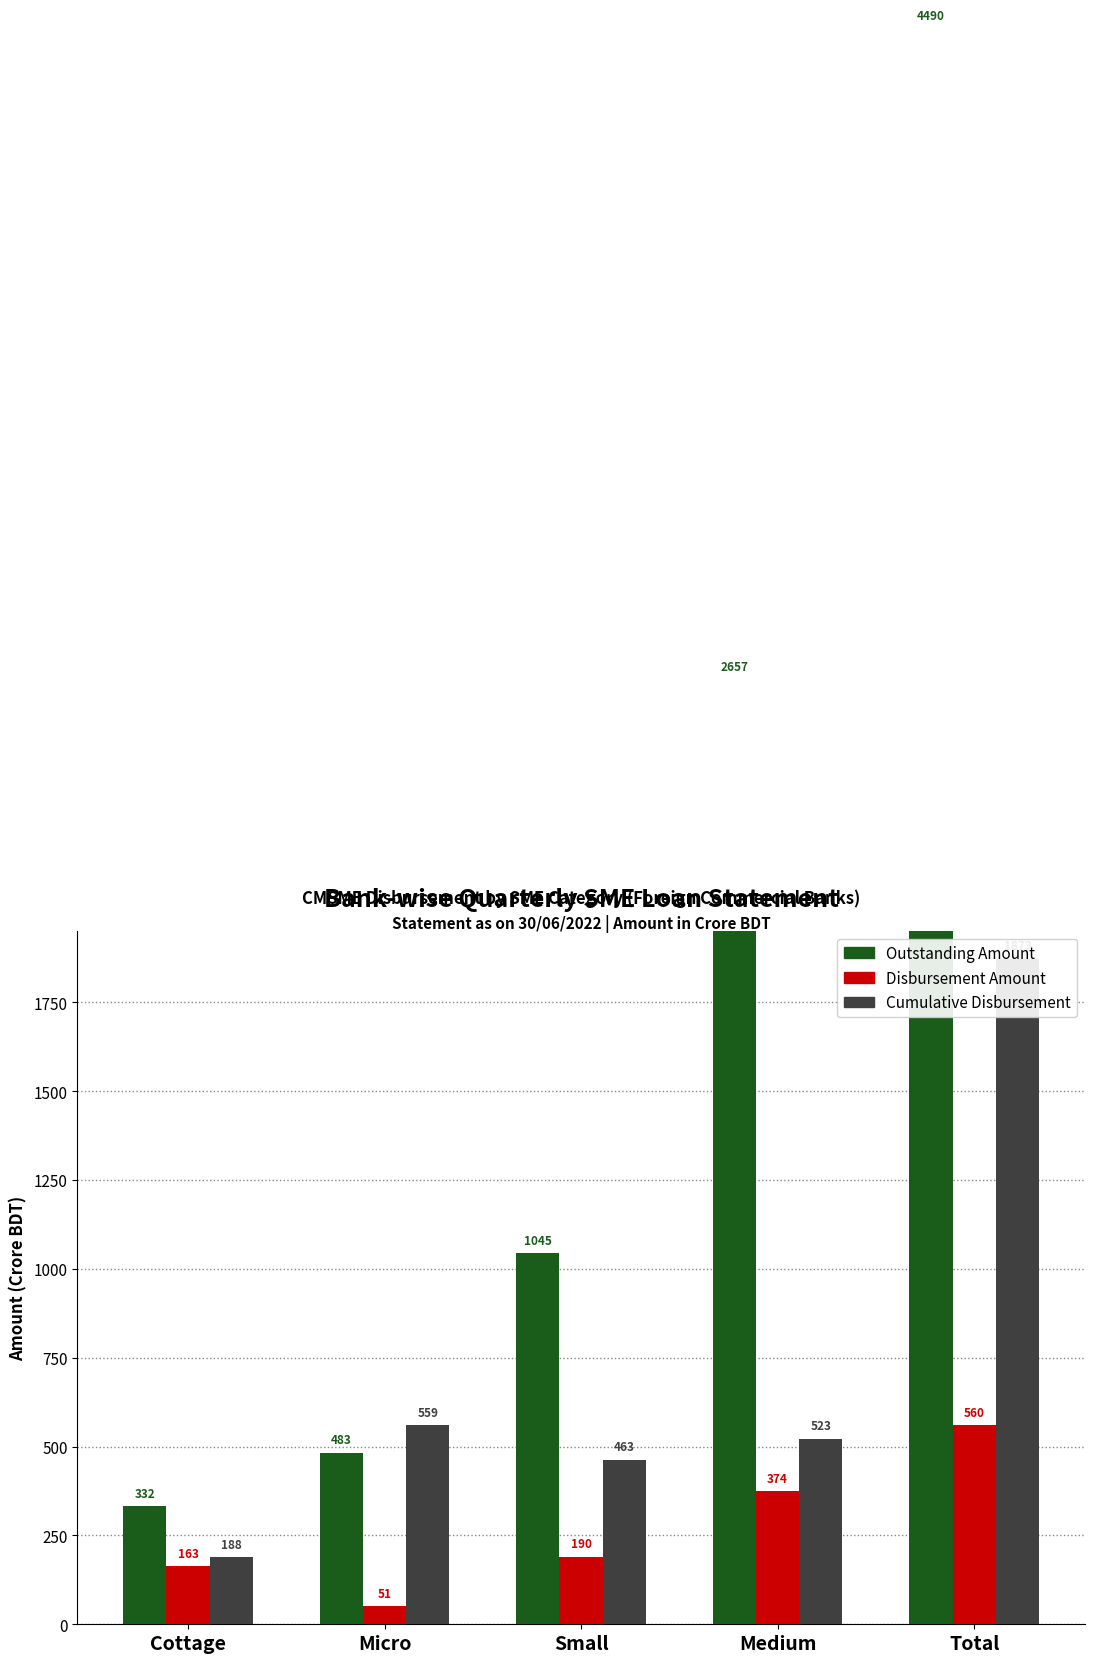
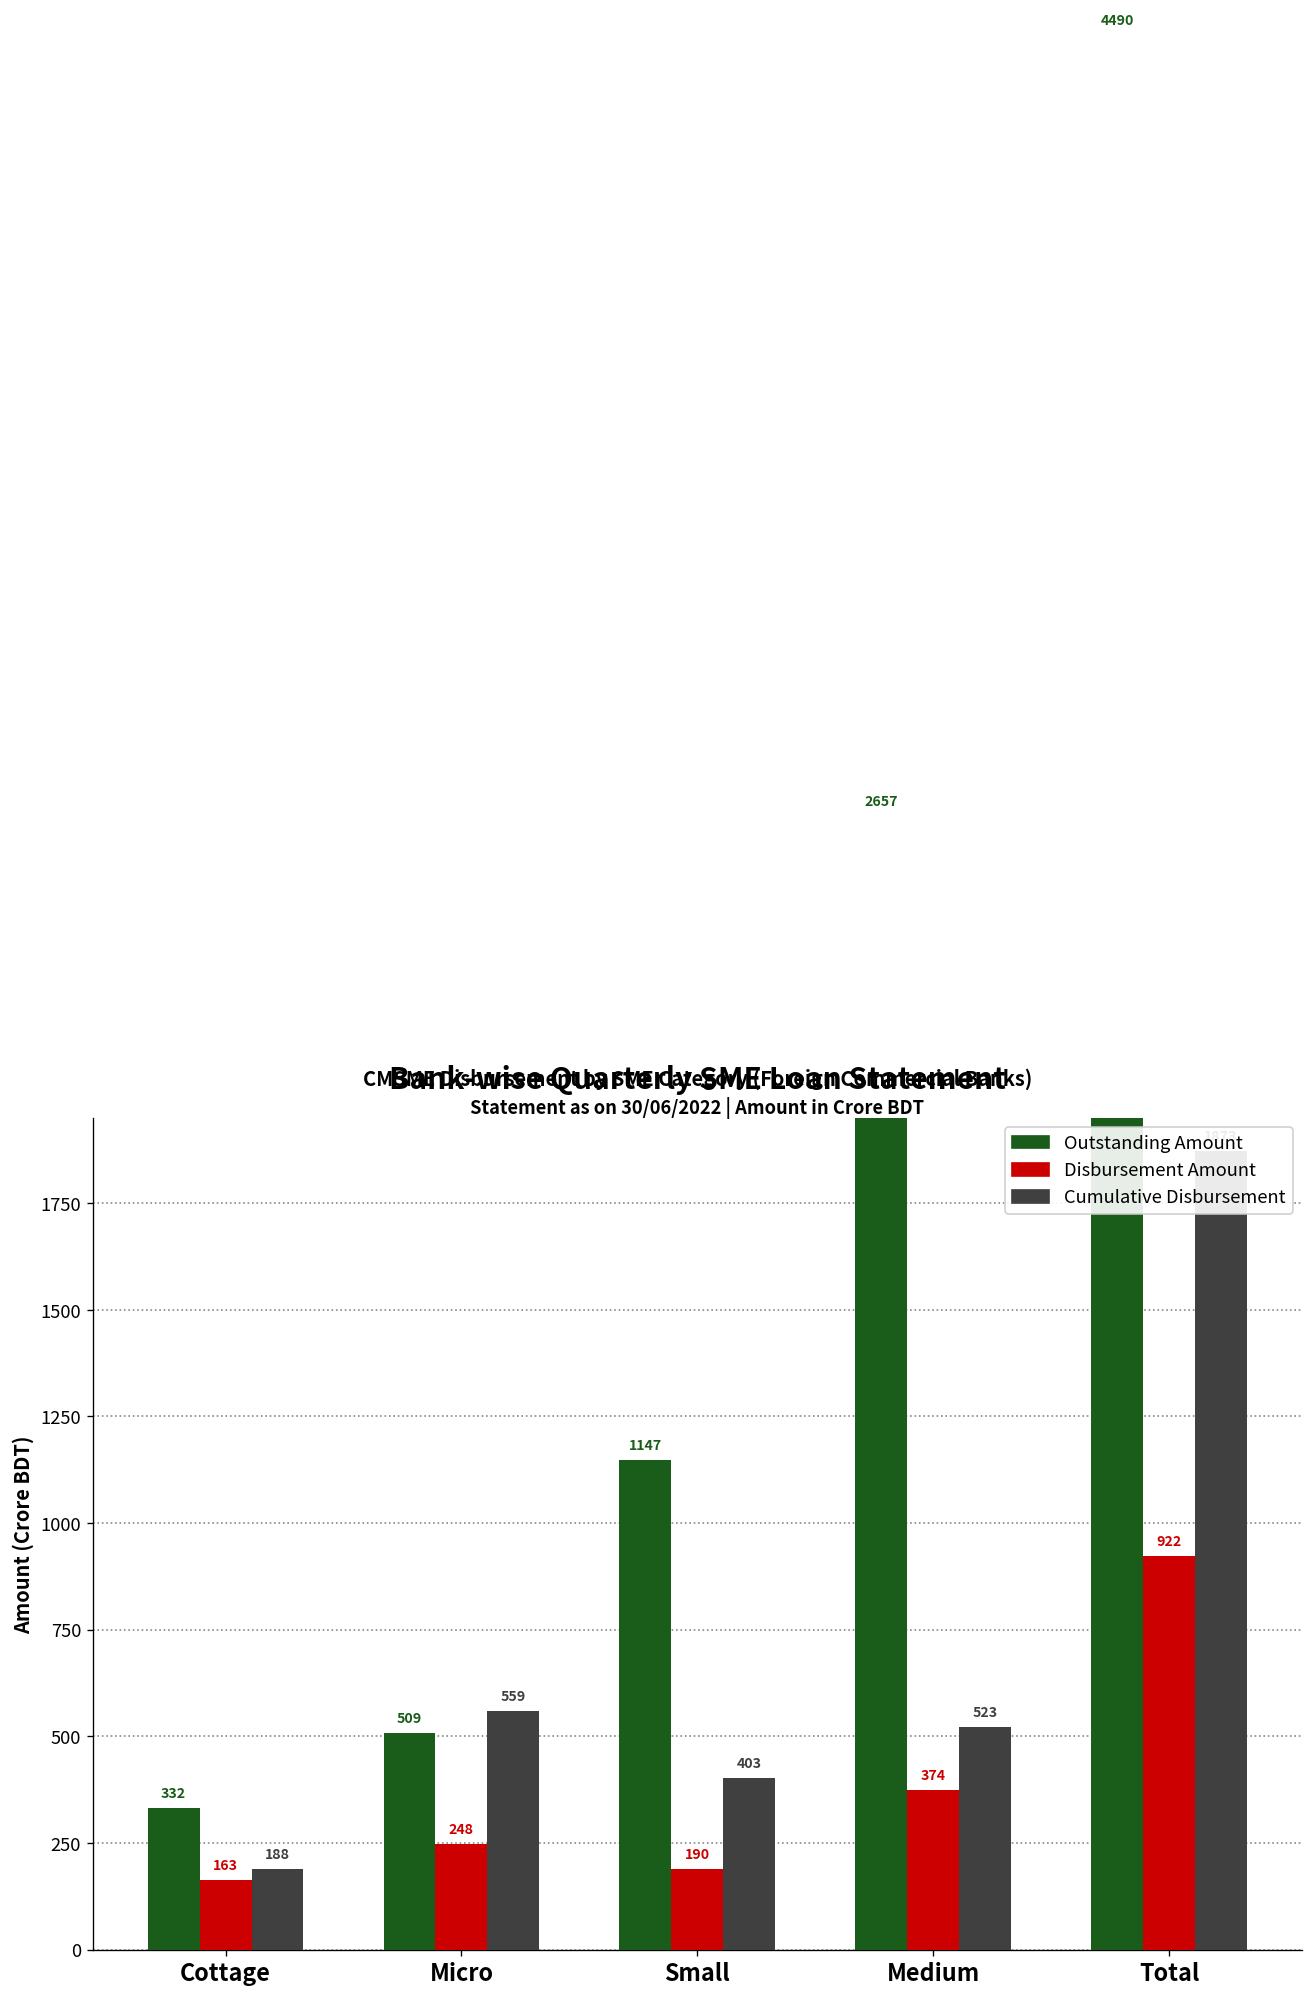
Outstanding Amount, Micro: 483 -> 509
Disbursement Amount, Micro: 51 -> 248
Outstanding Amount, Small: 1045 -> 1147
Cumulative Disbursement, Small: 463 -> 403
Disbursement Amount, Total: 560 -> 922
